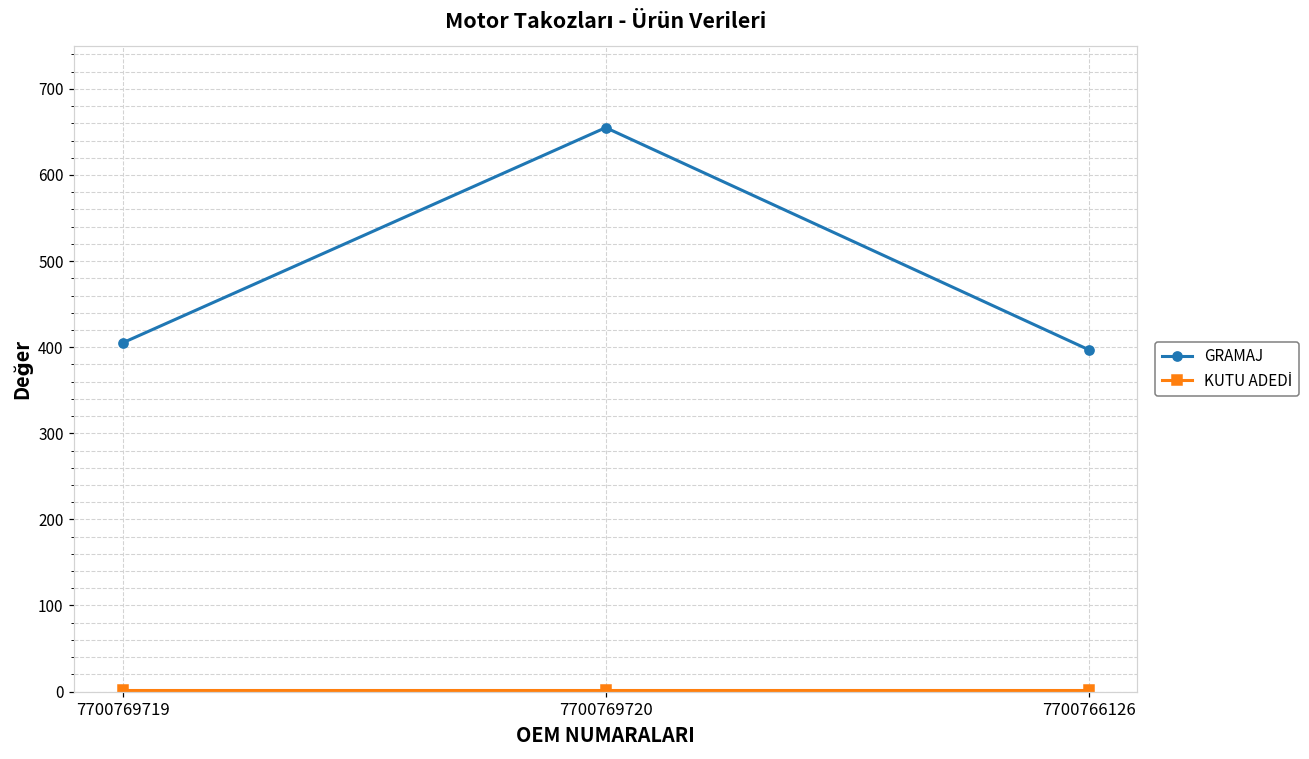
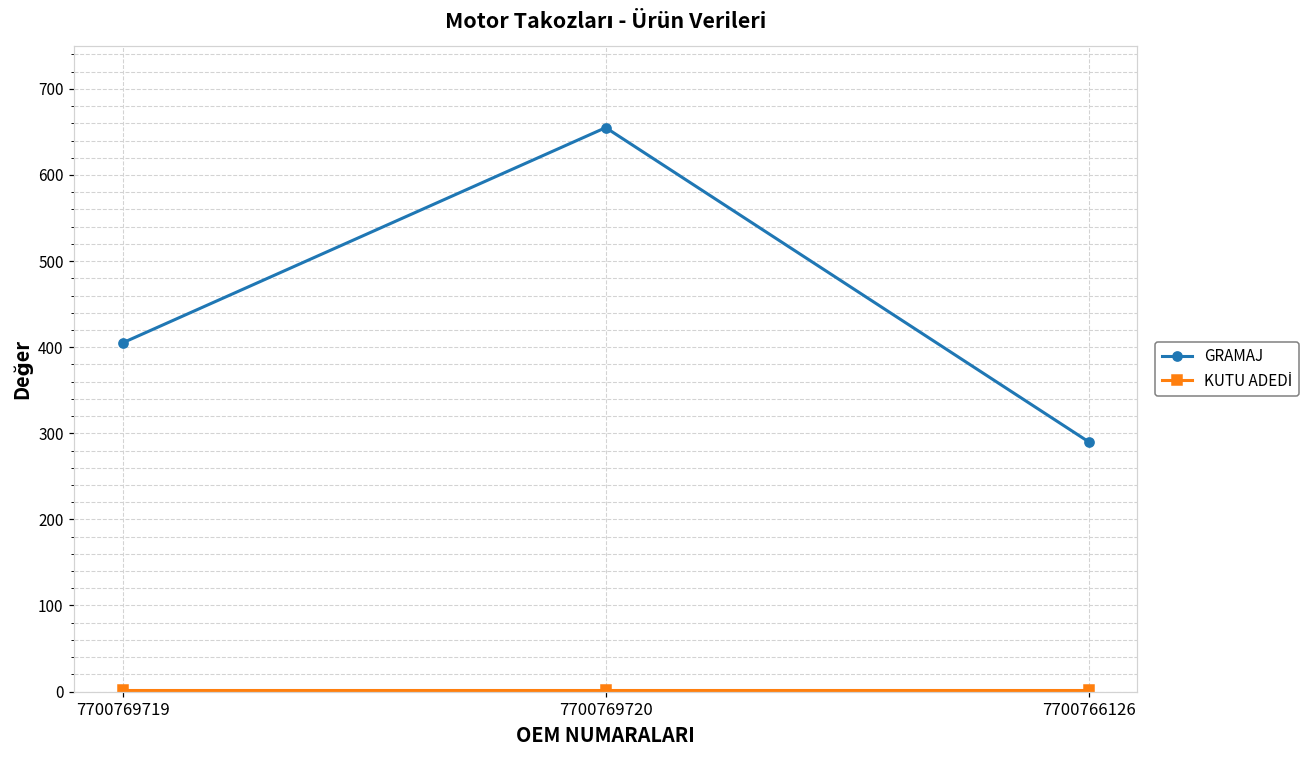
GRAMAJ, 7700766126: 400 -> 290
